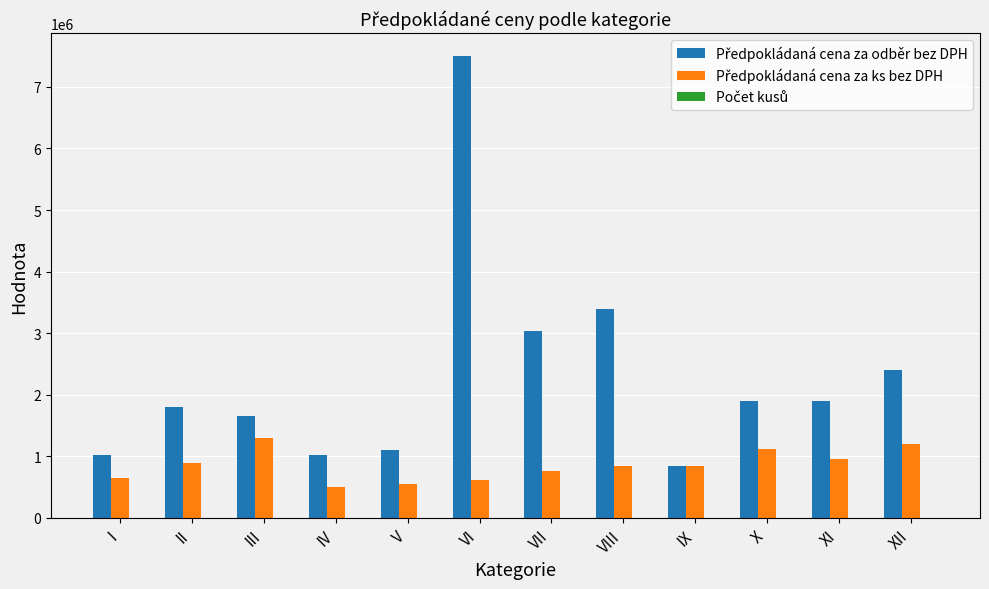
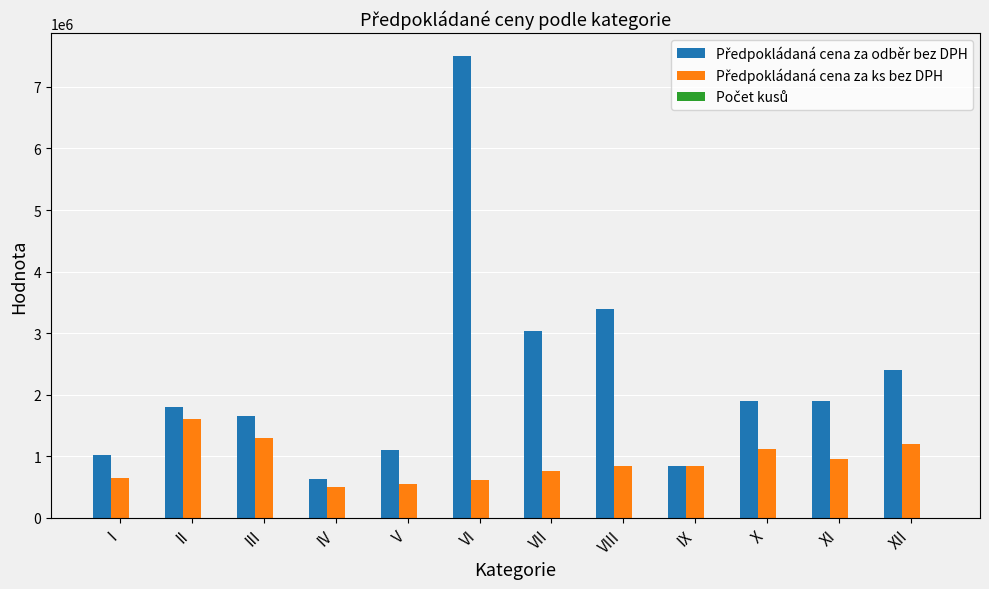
Předpokládaná cena za ks bez DPH, II: 900000 -> 1600000
Předpokládaná cena za odběr bez DPH, IV: 1000000 -> 600000
